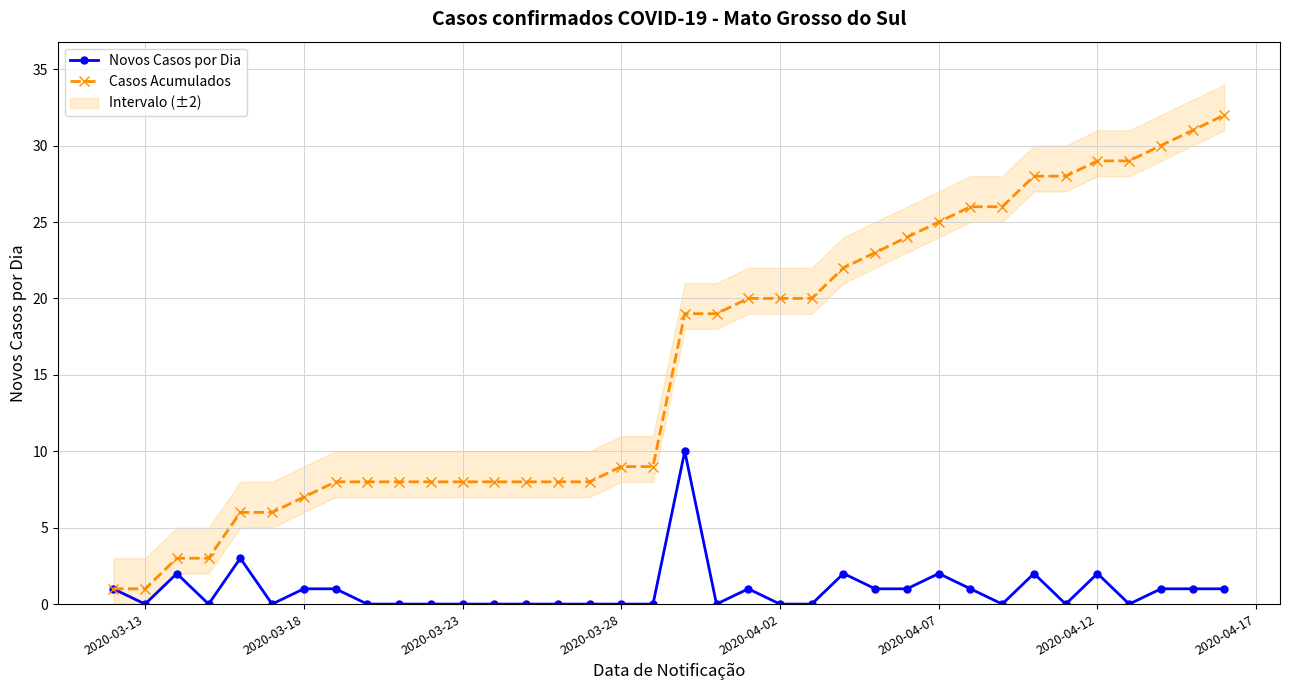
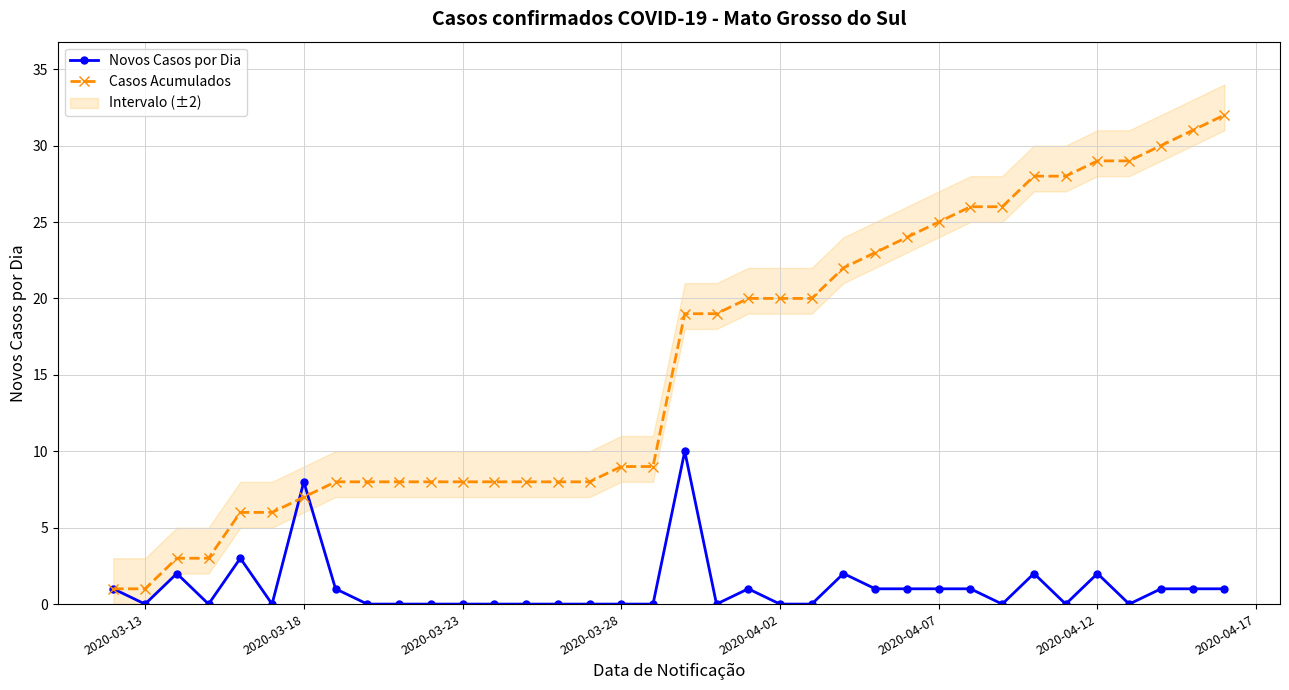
Novos Casos por Dia, 2020-03-18: 1 -> 8
Novos Casos por Dia, 2020-04-07: 2 -> 1
